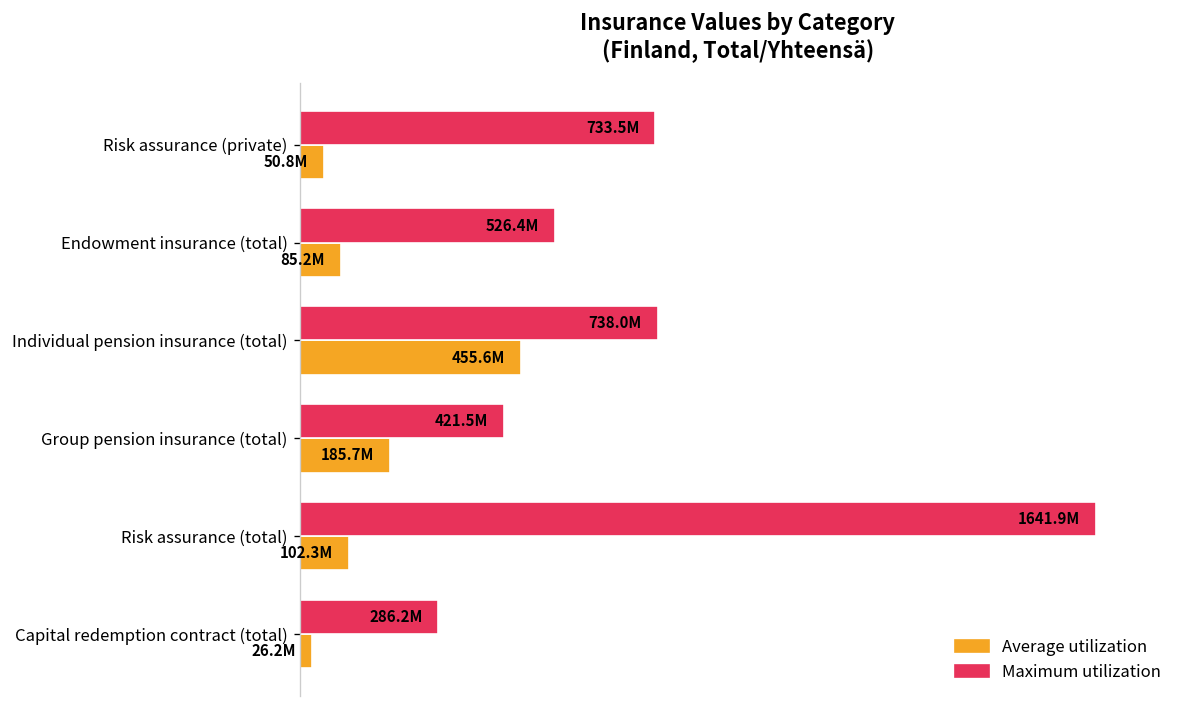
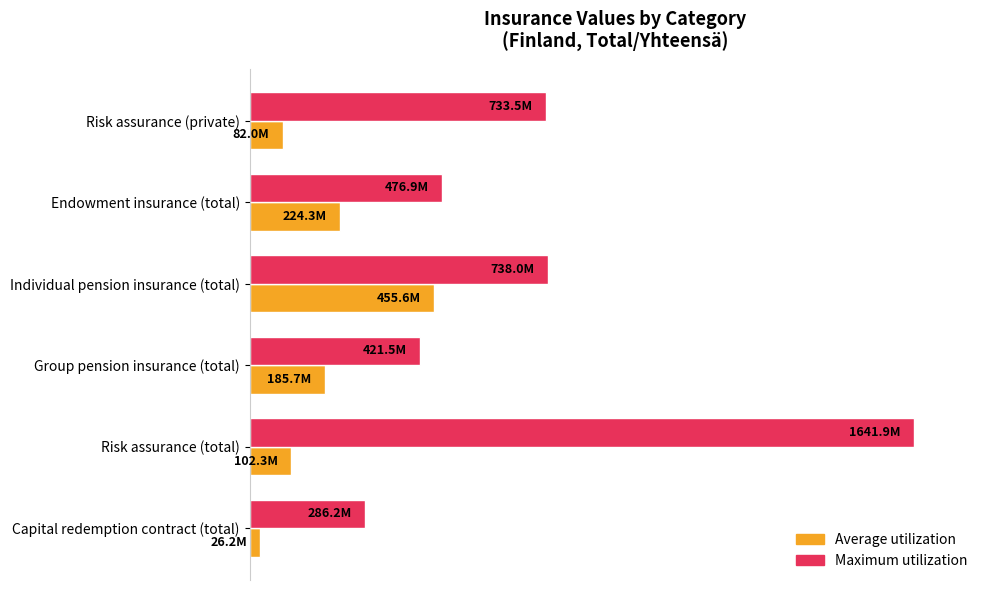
Average utilization, Risk assurance (private): 50.8M -> 82.0M
Maximum utilization, Endowment insurance (total): 526.4M -> 476.9M
Average utilization, Endowment insurance (total): 85.2M -> 224.3M
